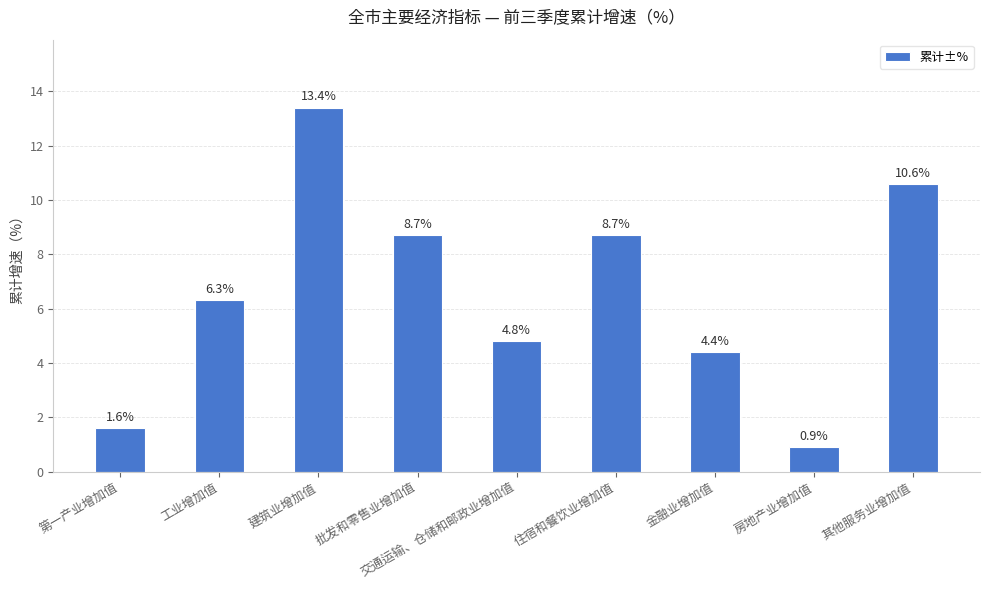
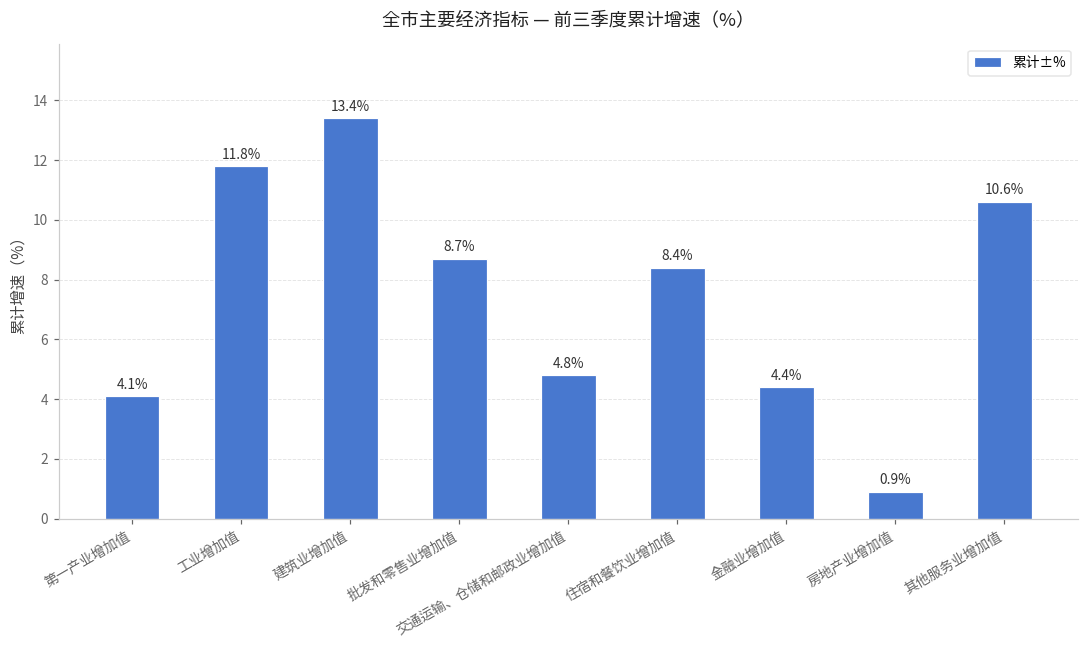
第一产业增加值: 1.6% -> 4.1%
工业增加值: 6.3% -> 11.8%
住宿和餐饮业增加值: 8.7% -> 8.4%
